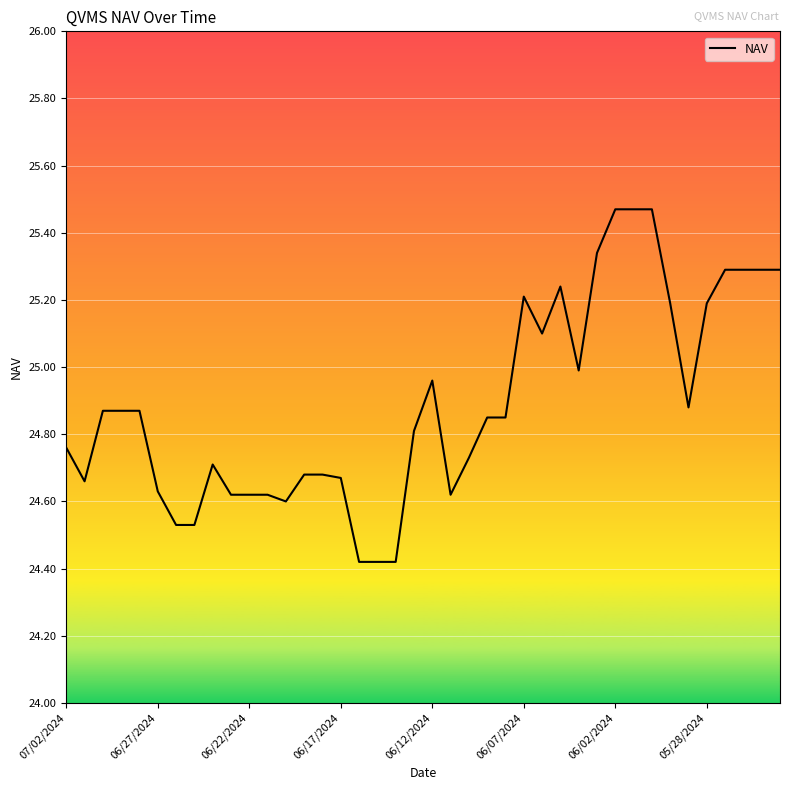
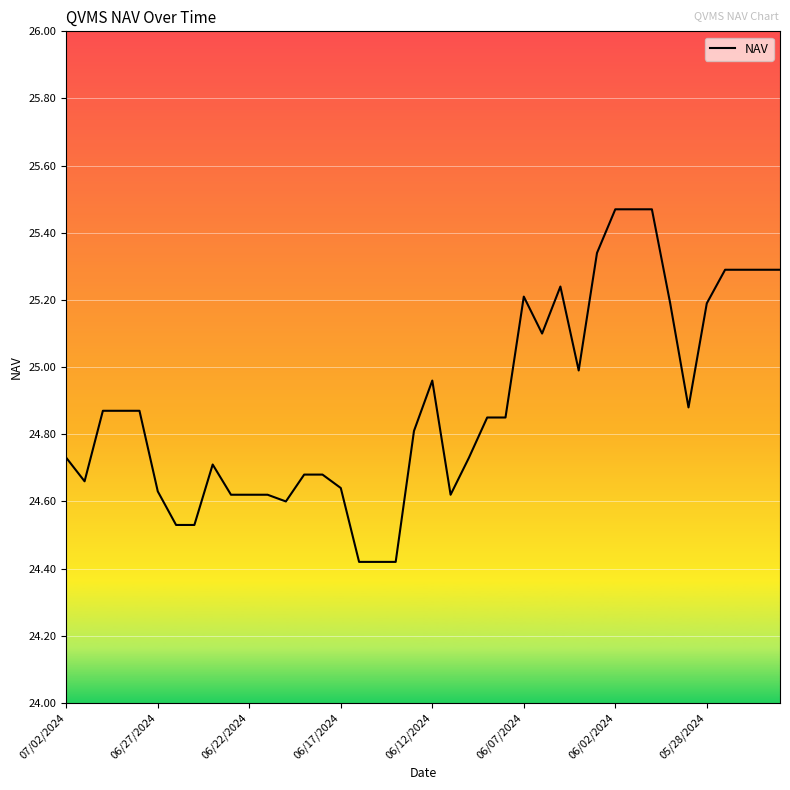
07/02/2024: 24.76 -> 24.73
06/17/2024: 24.67 -> 24.64
